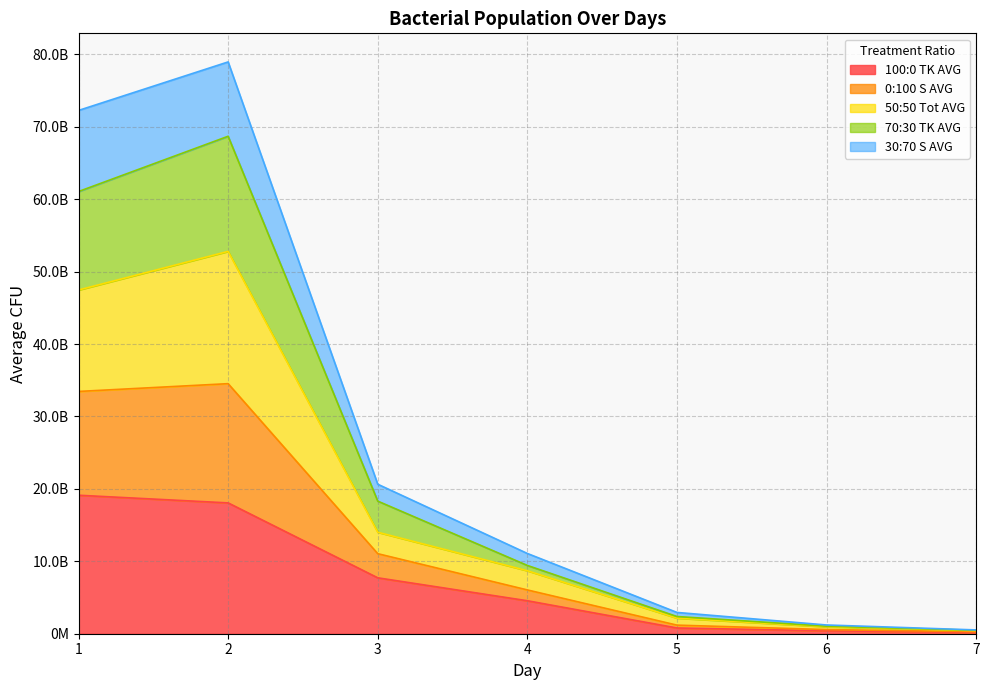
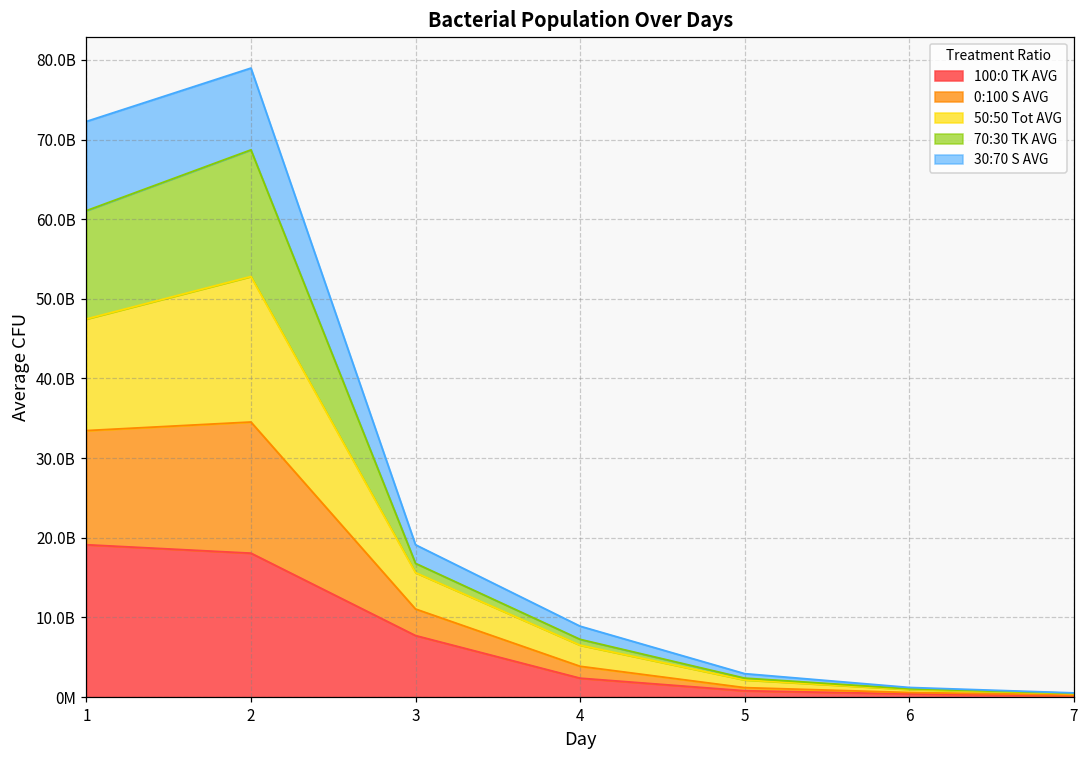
50:50 Tot AVG, 3: 3000000000 -> 5000000000
70:30 TK AVG, 3: 4000000000 -> 1000000000
100:0 TK AVG, 4: 5000000000 -> 2000000000
